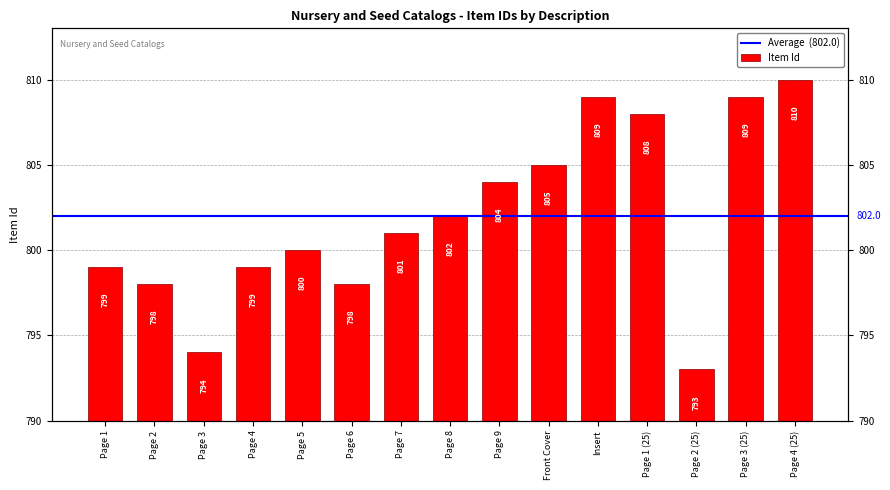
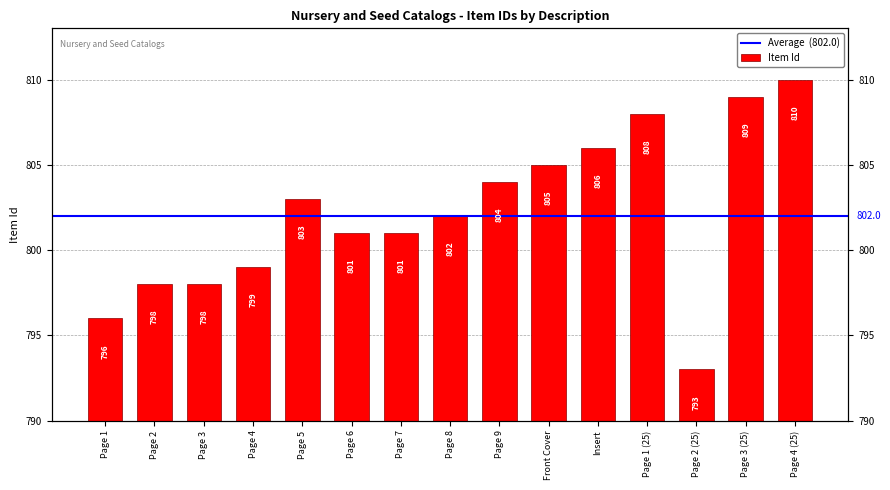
Page 1: 799 -> 796
Page 3: 794 -> 798
Page 5: 800 -> 803
Page 6: 798 -> 801
Insert: 809 -> 806
